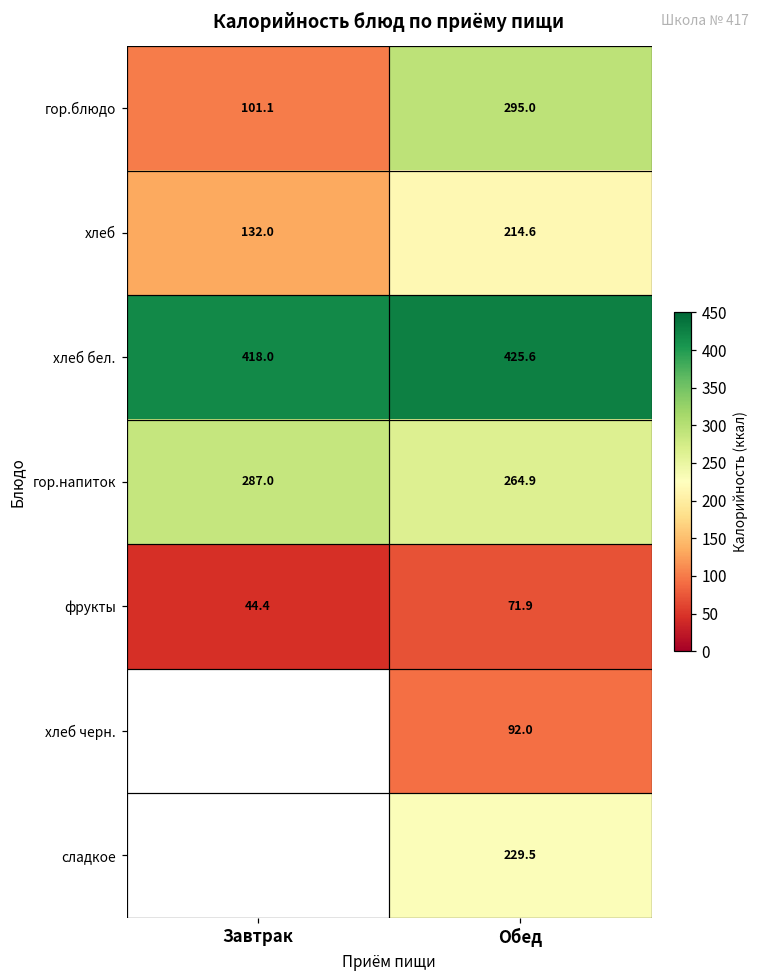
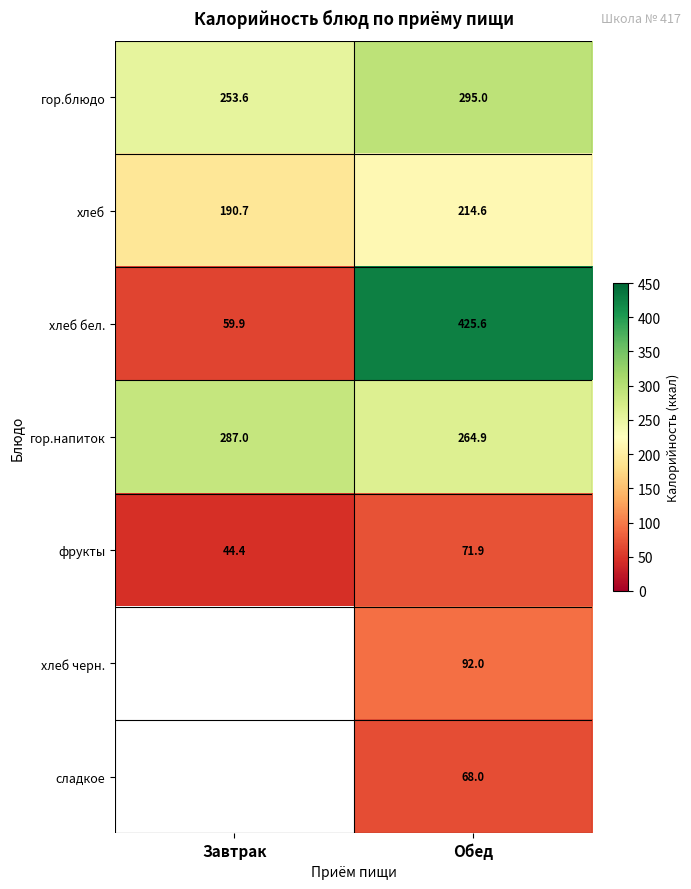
гор.блюдо, Завтрак: 101.1 -> 253.6
хлеб, Завтрак: 132.0 -> 190.7
хлеб бел., Завтрак: 418.0 -> 59.9
сладкое, Обед: 229.5 -> 68.0
